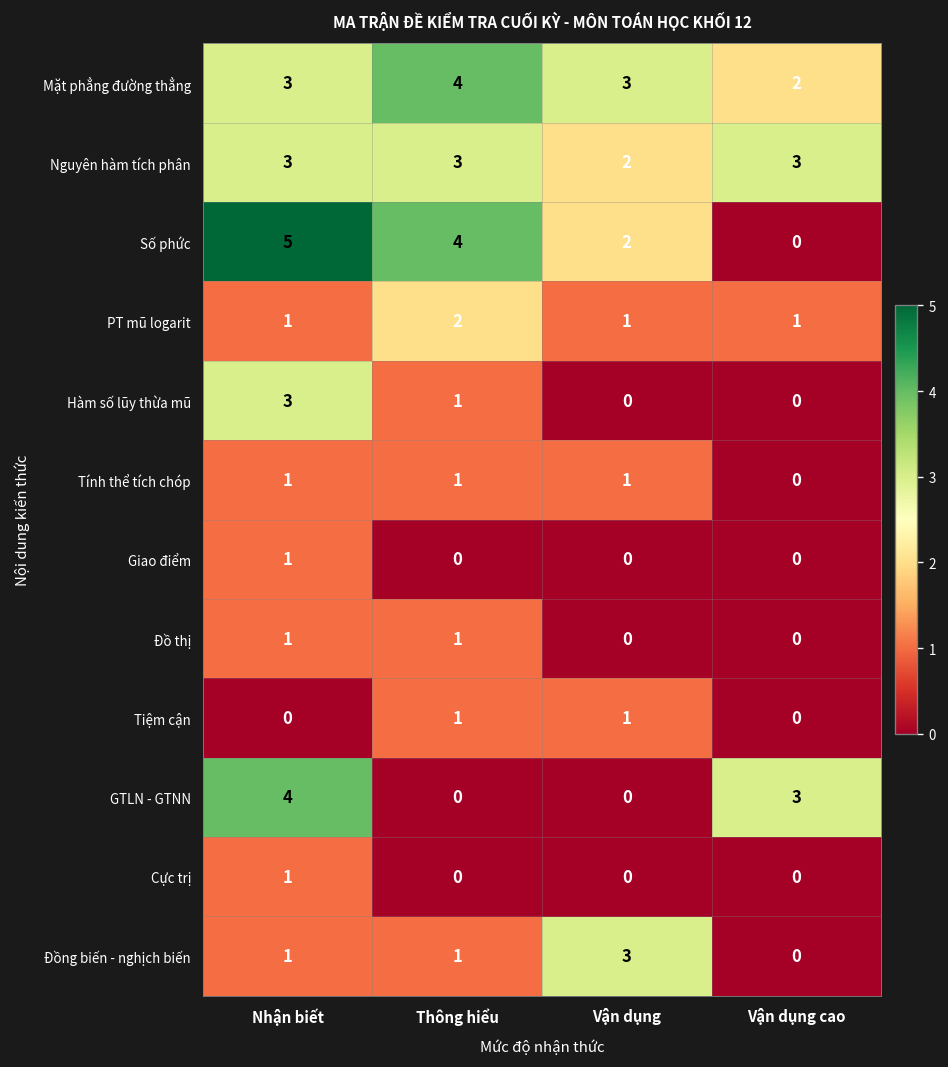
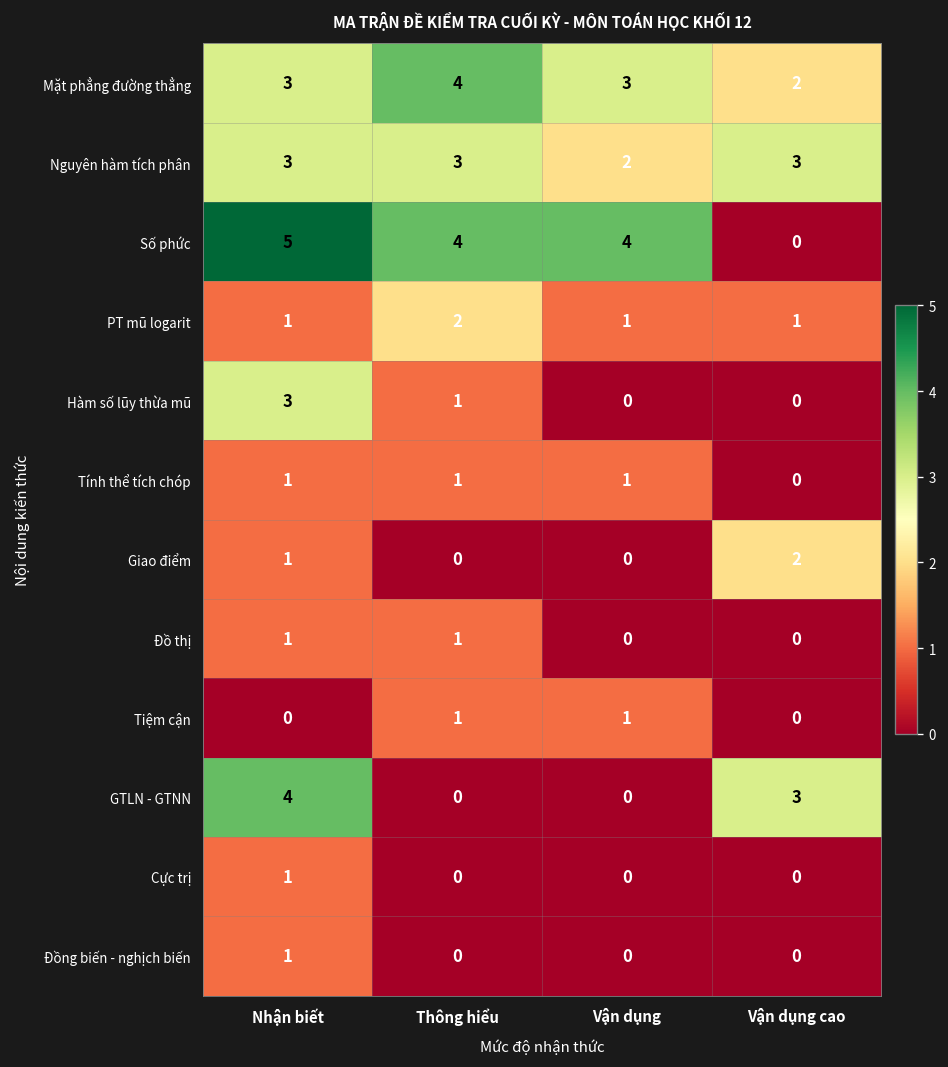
Số phức, Vận dụng: 2 -> 4
Giao điểm, Vận dụng cao: 0 -> 2
Đồng biến - nghịch biến, Thông hiểu: 1 -> 0
Đồng biến - nghịch biến, Vận dụng: 3 -> 0
